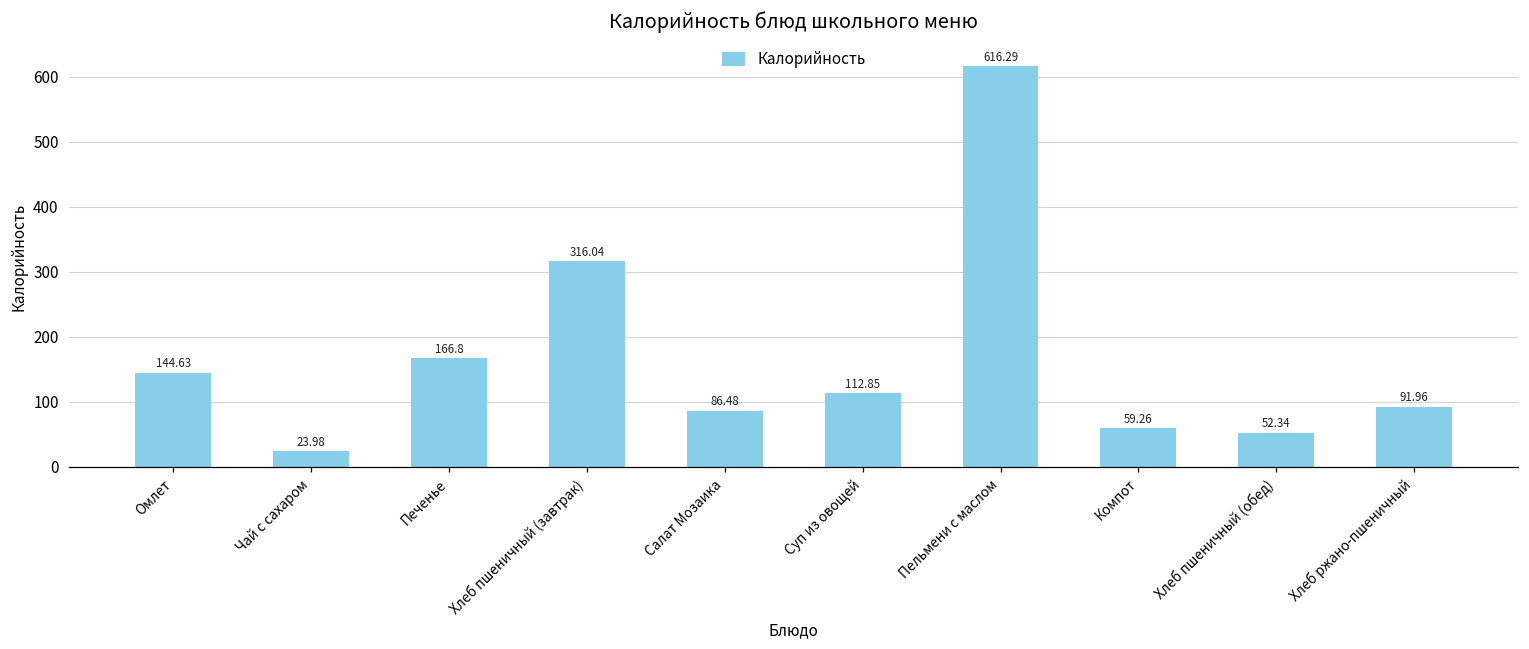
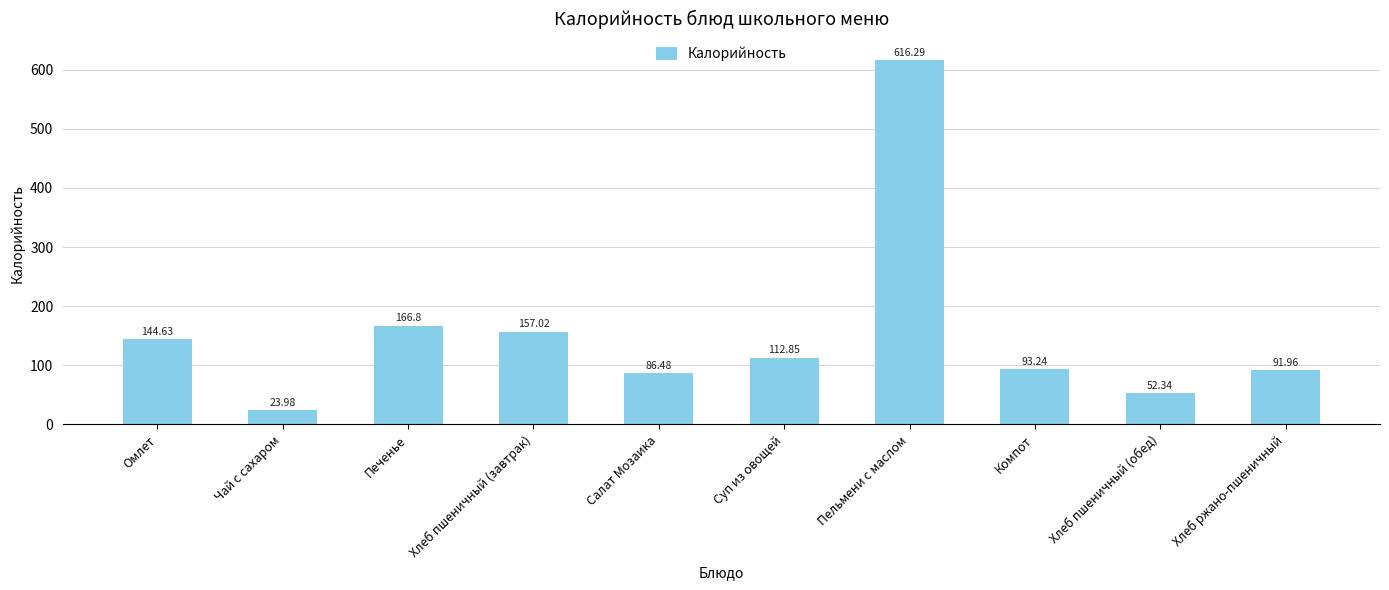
Хлеб пшеничный (завтрак): 316.04 -> 157.02
Компот: 59.26 -> 93.24
